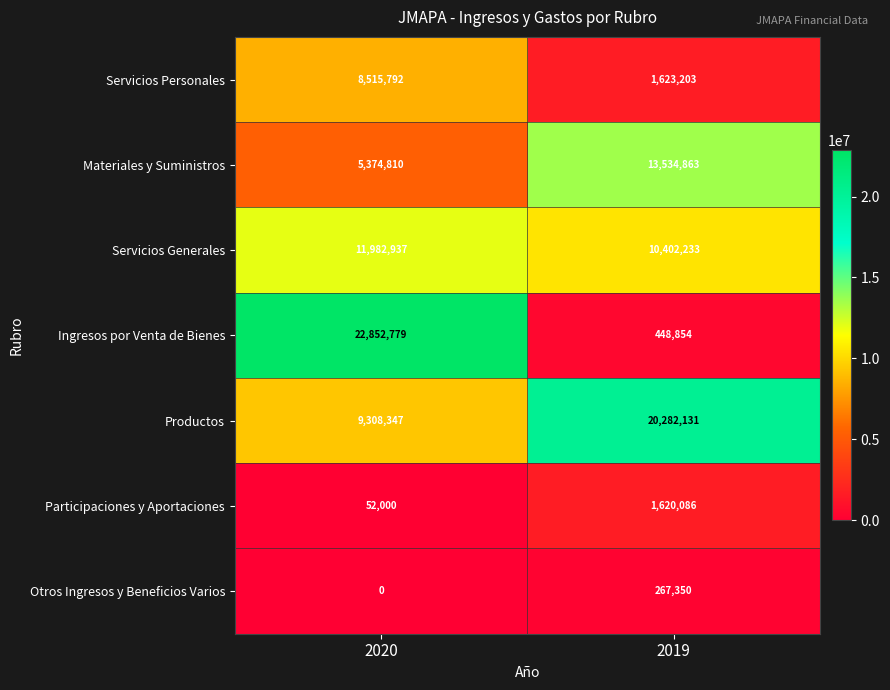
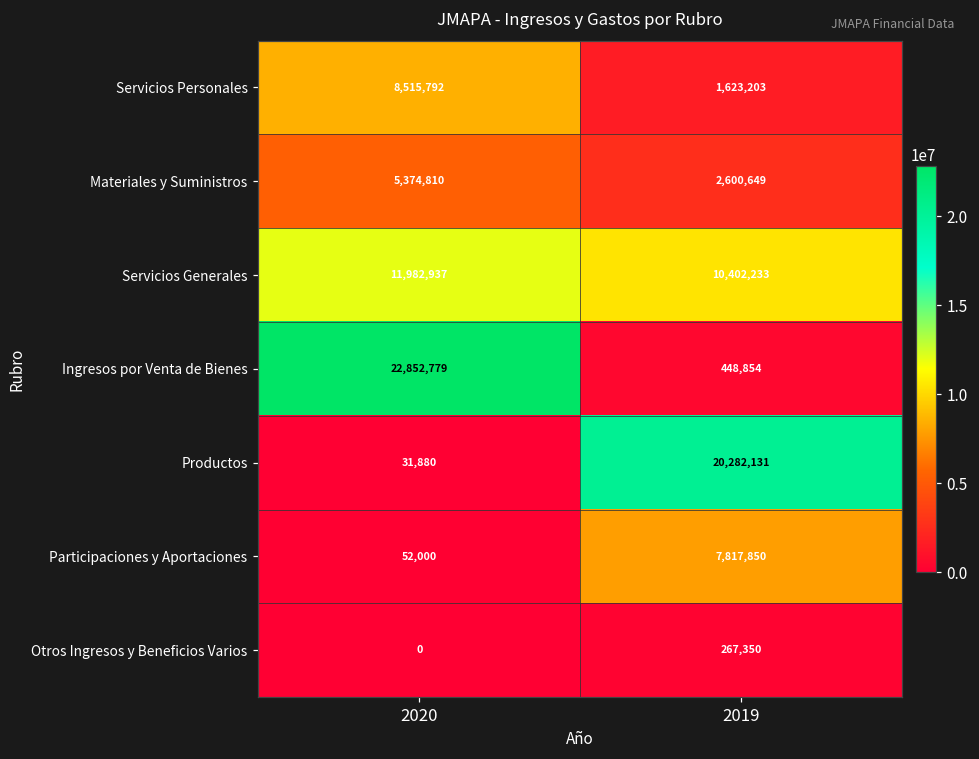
Materiales y Suministros, 2019: 13,534,863 -> 2,600,649
Productos, 2020: 9,308,347 -> 31,880
Participaciones y Aportaciones, 2019: 1,620,086 -> 7,817,850
